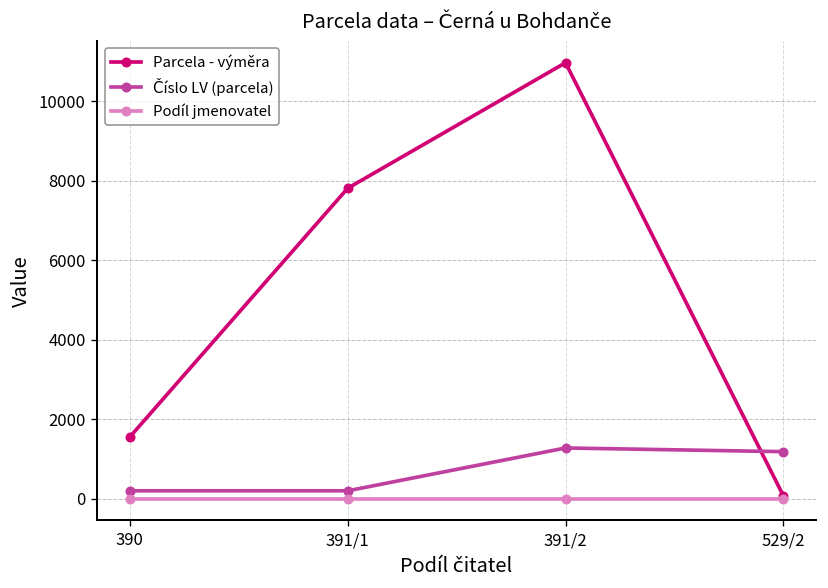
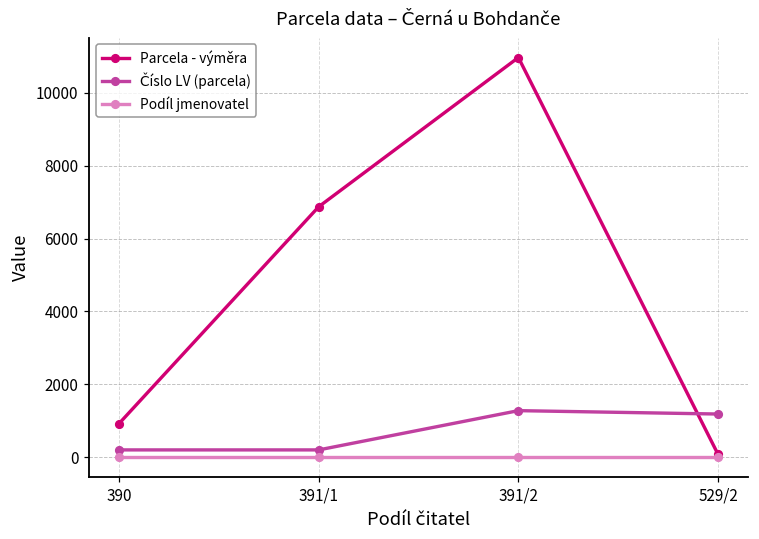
Parcela - výměra, 390: 1600 -> 900
Parcela - výměra, 391/1: 7800 -> 6900
